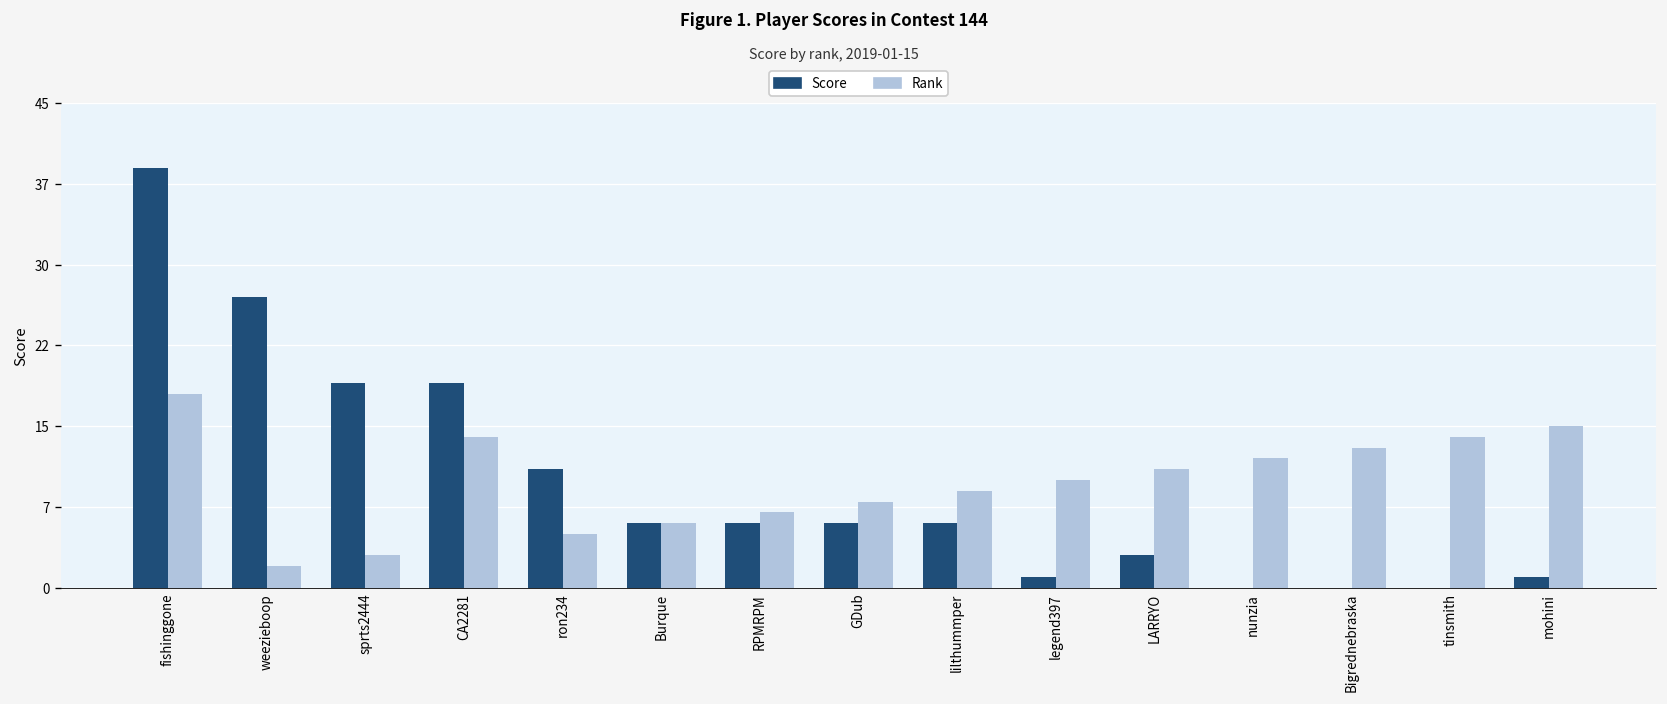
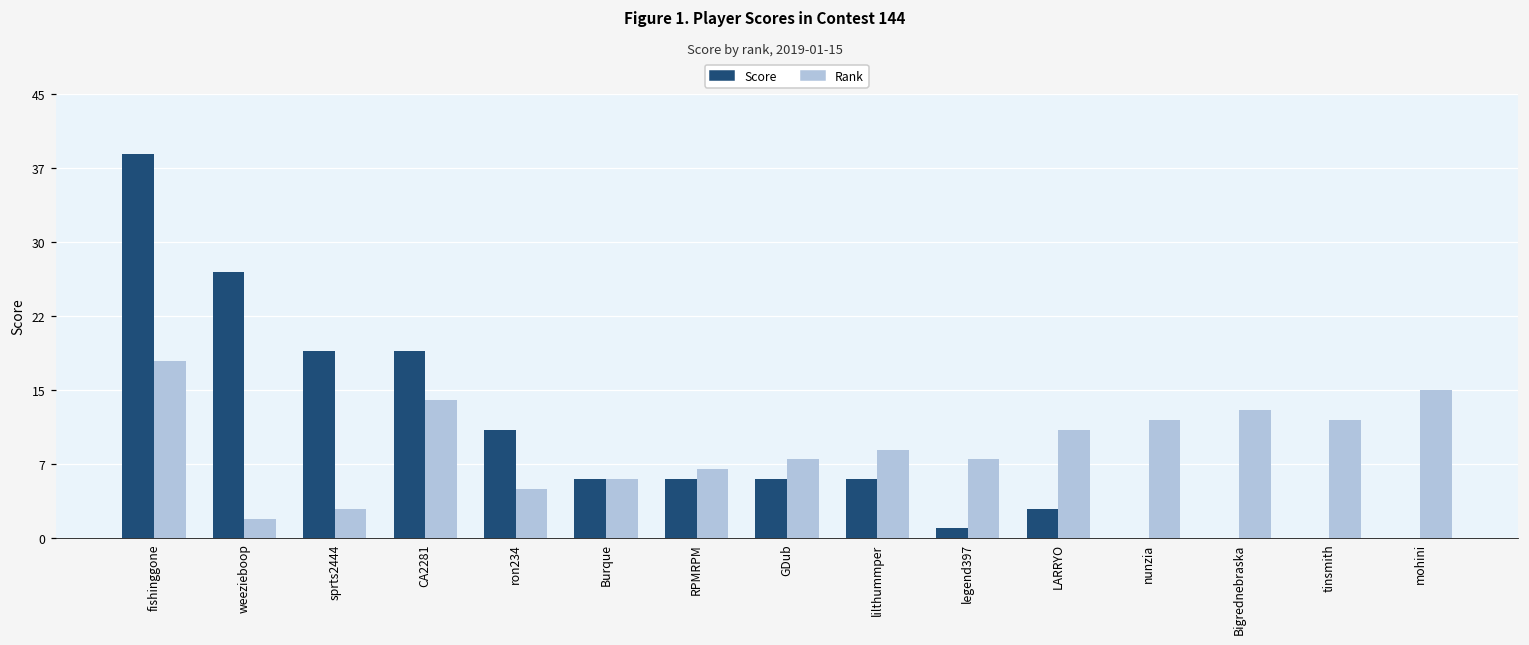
Rank, legend397: 10 -> 8
Rank, tinsmith: 14 -> 12
Score, mohini: 1 -> 0
